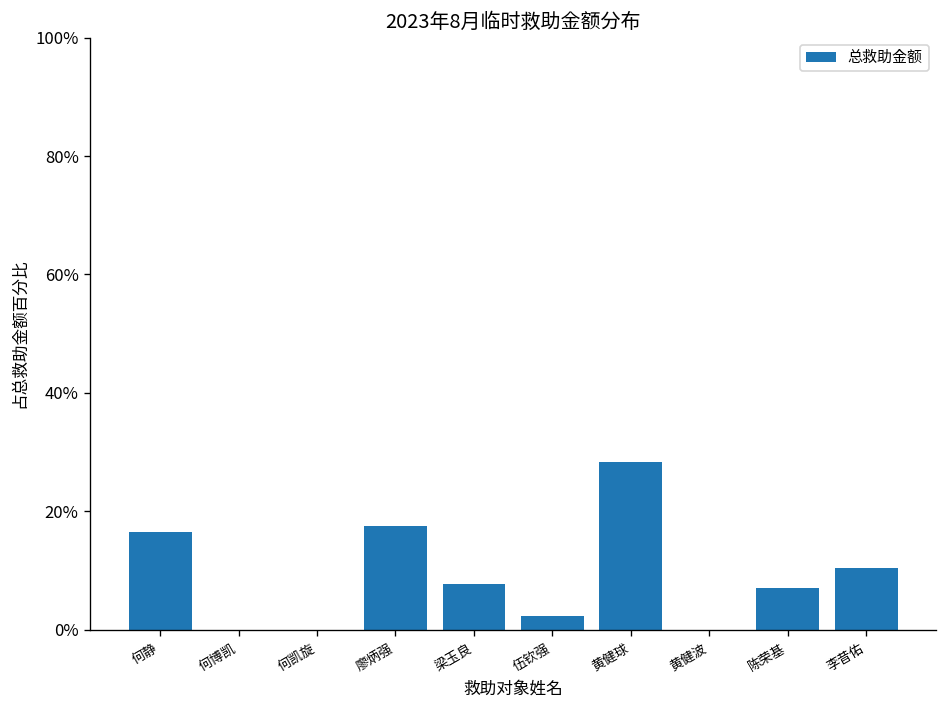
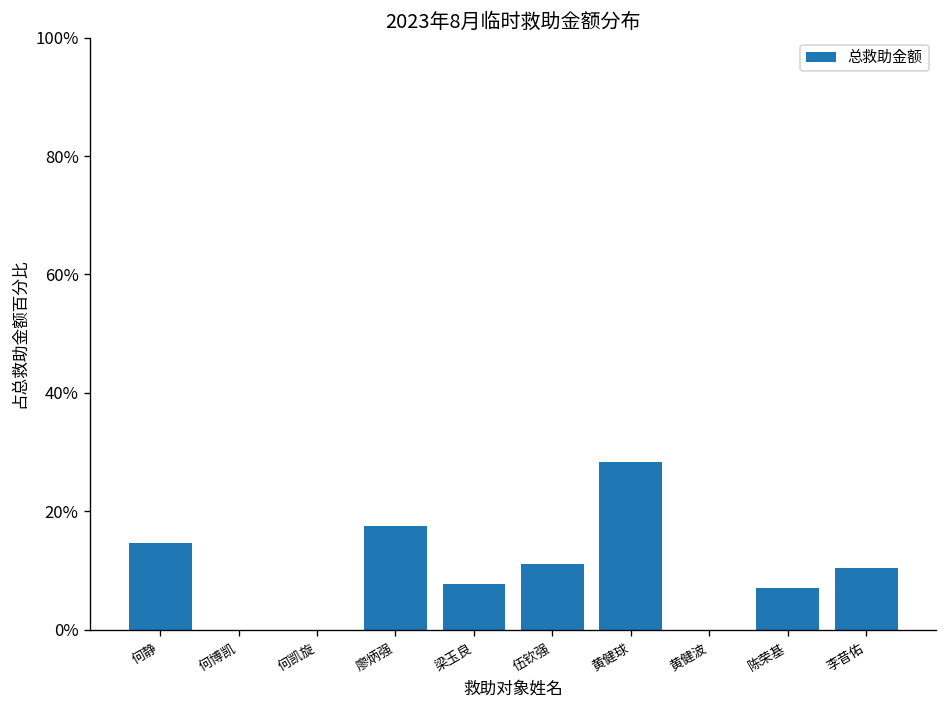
何静: 17% -> 15%
伍钦强: 2% -> 11%
